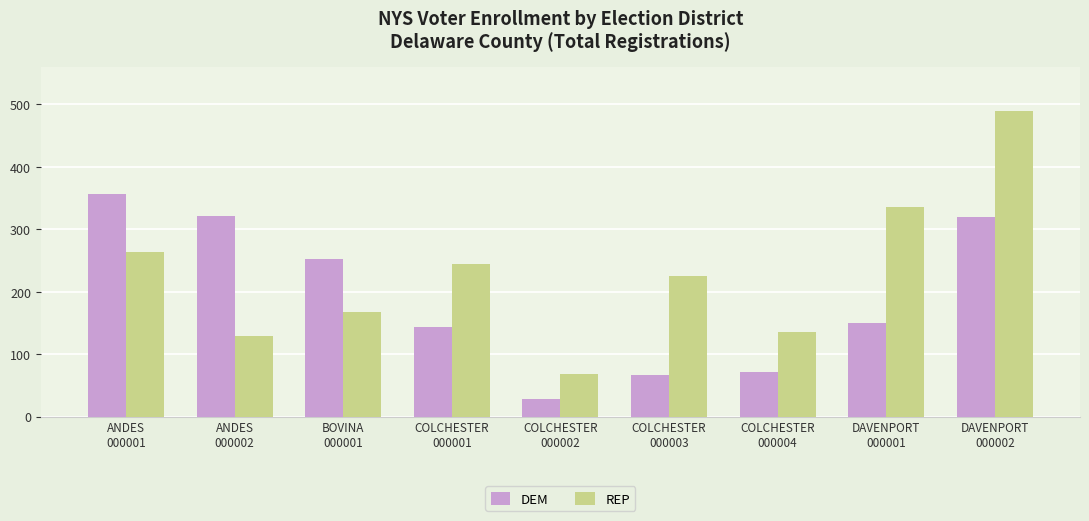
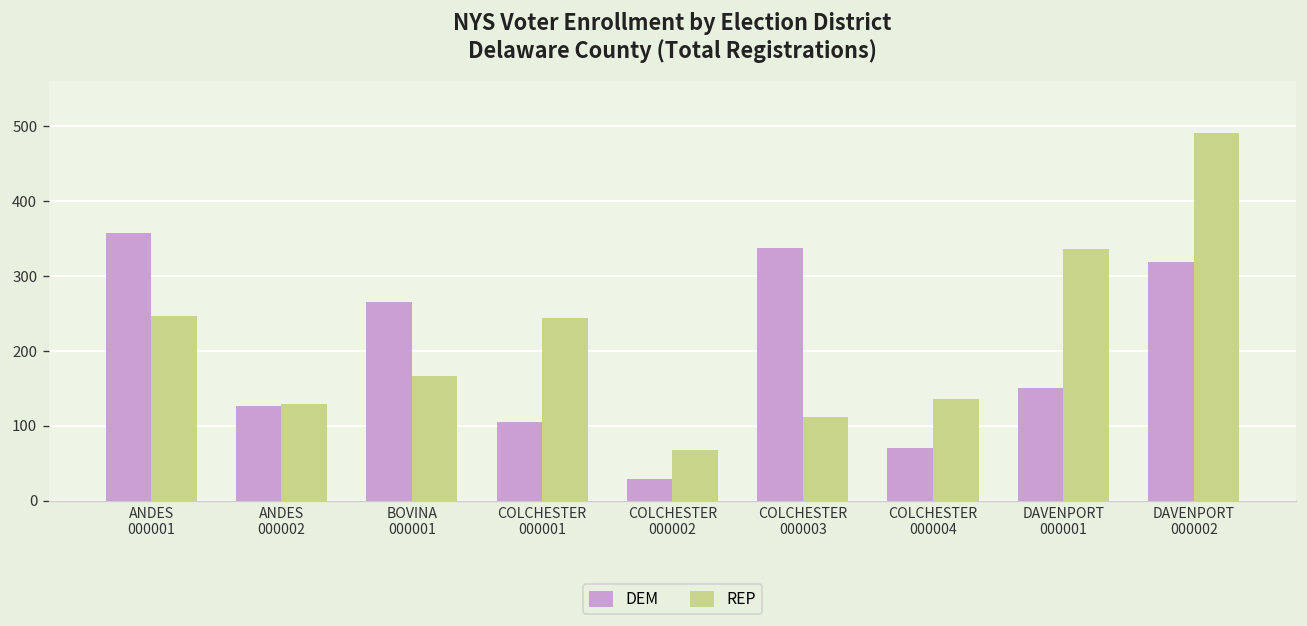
REP, ANDES 000001: 260 -> 250
DEM, ANDES 000002: 320 -> 130
DEM, BOVINA 000001: 250 -> 270
DEM, COLCHESTER 000001: 140 -> 110
DEM, COLCHESTER 000003: 70 -> 340
REP, COLCHESTER 000003: 230 -> 110
